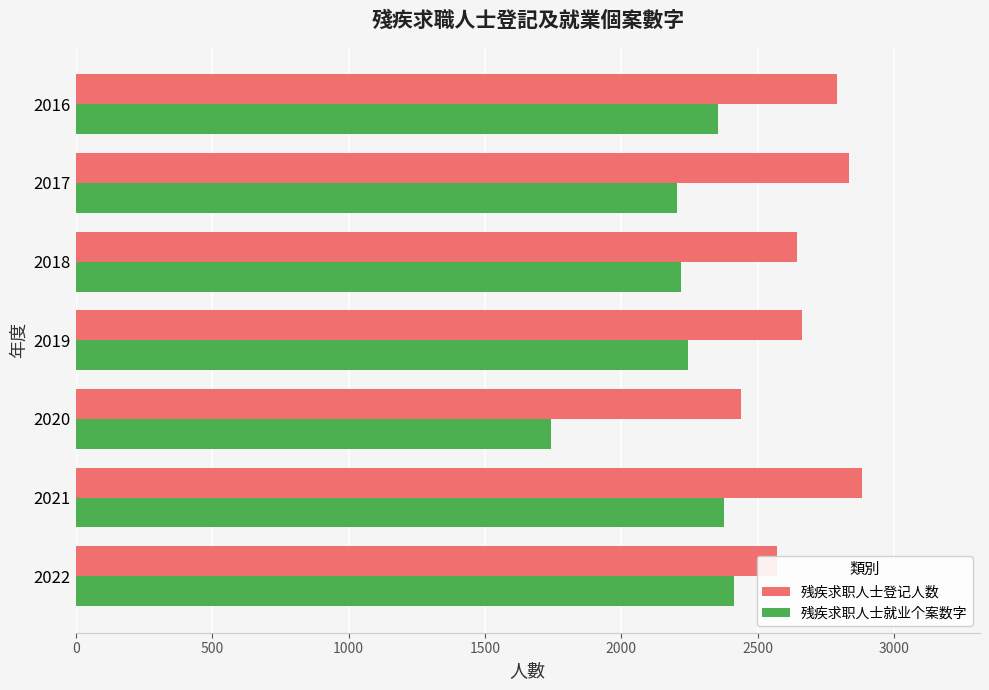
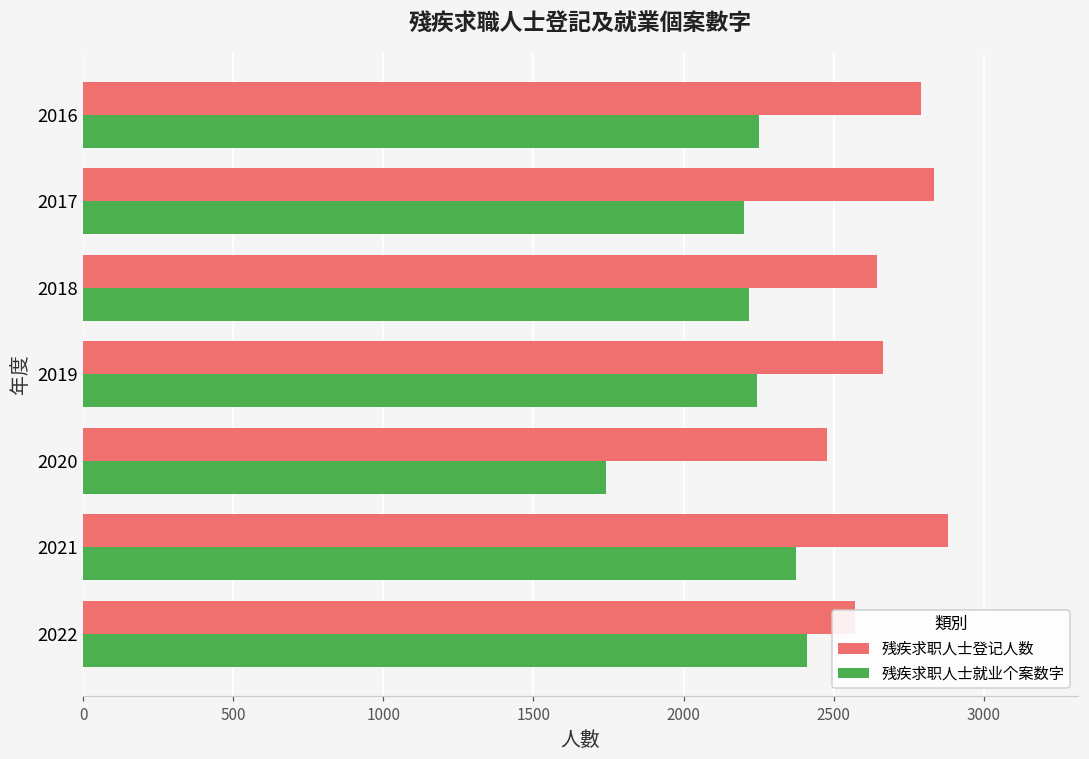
残疾求职人士就业个案数字, 2016: 2350 -> 2250
残疾求职人士登记人数, 2020: 2440 -> 2480
